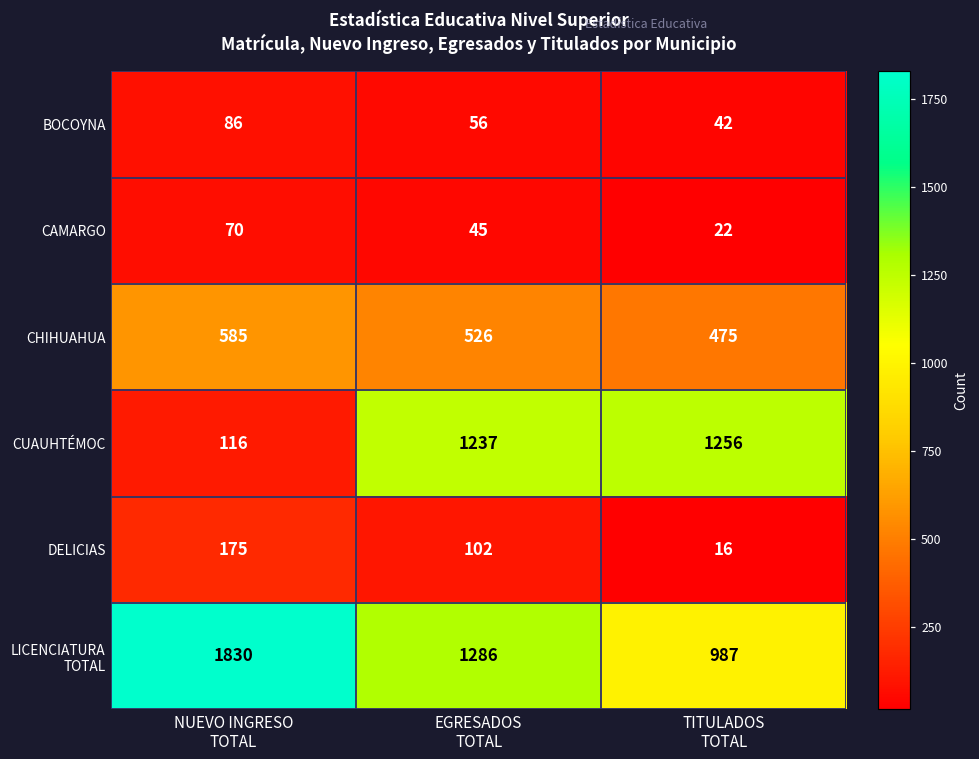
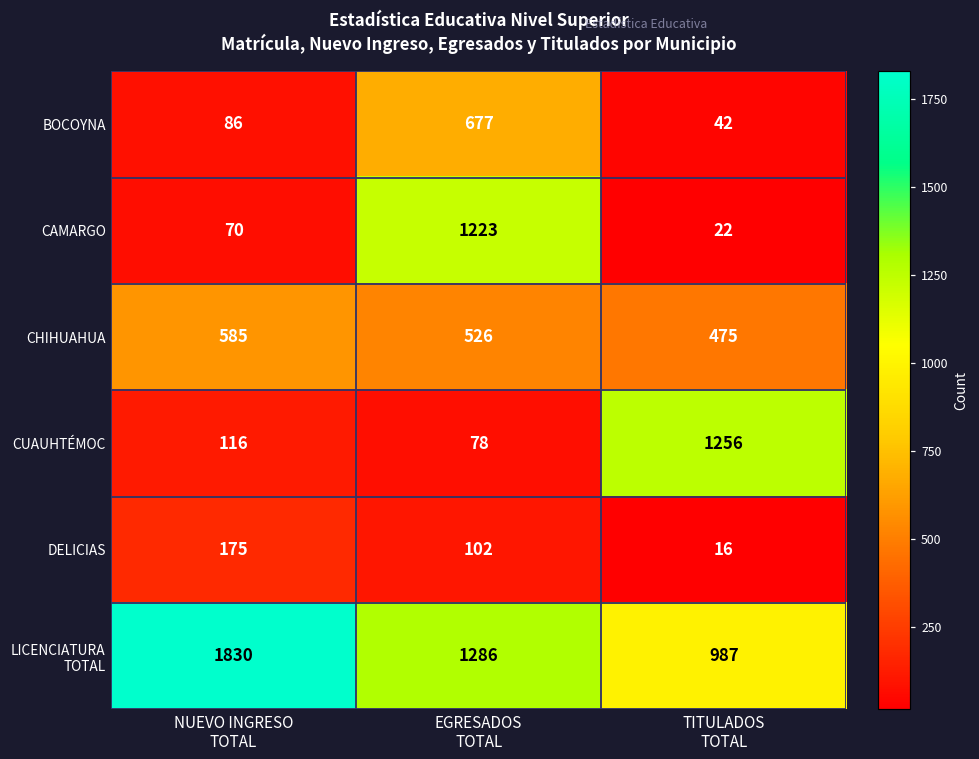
BOCOYNA, EGRESADOS TOTAL: 56 -> 677
CAMARGO, EGRESADOS TOTAL: 45 -> 1223
CUAUHTÉMOC, EGRESADOS TOTAL: 1237 -> 78
